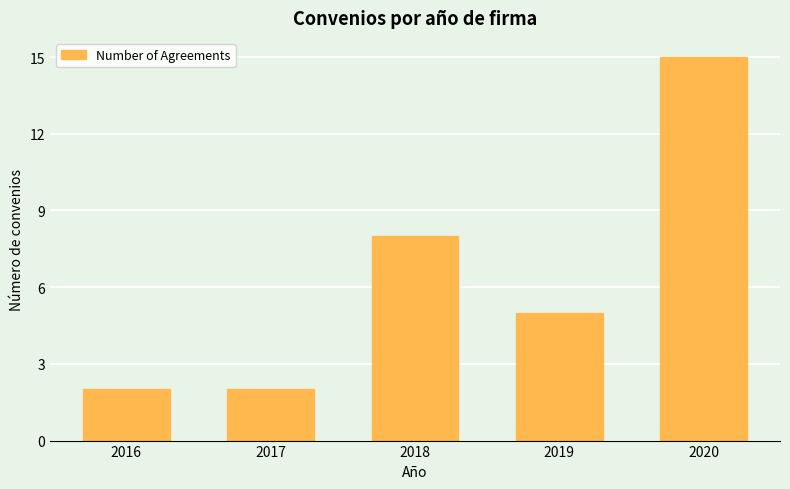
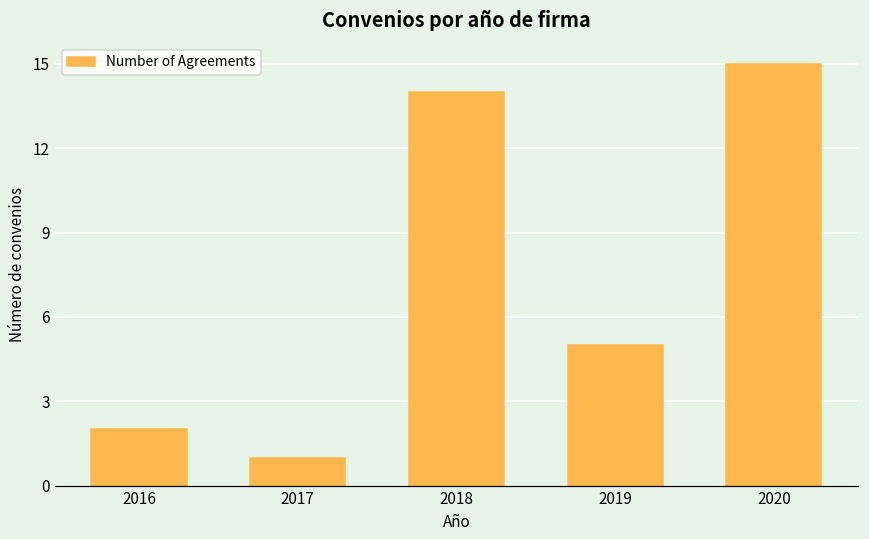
2017: 2 -> 1
2018: 8 -> 14
